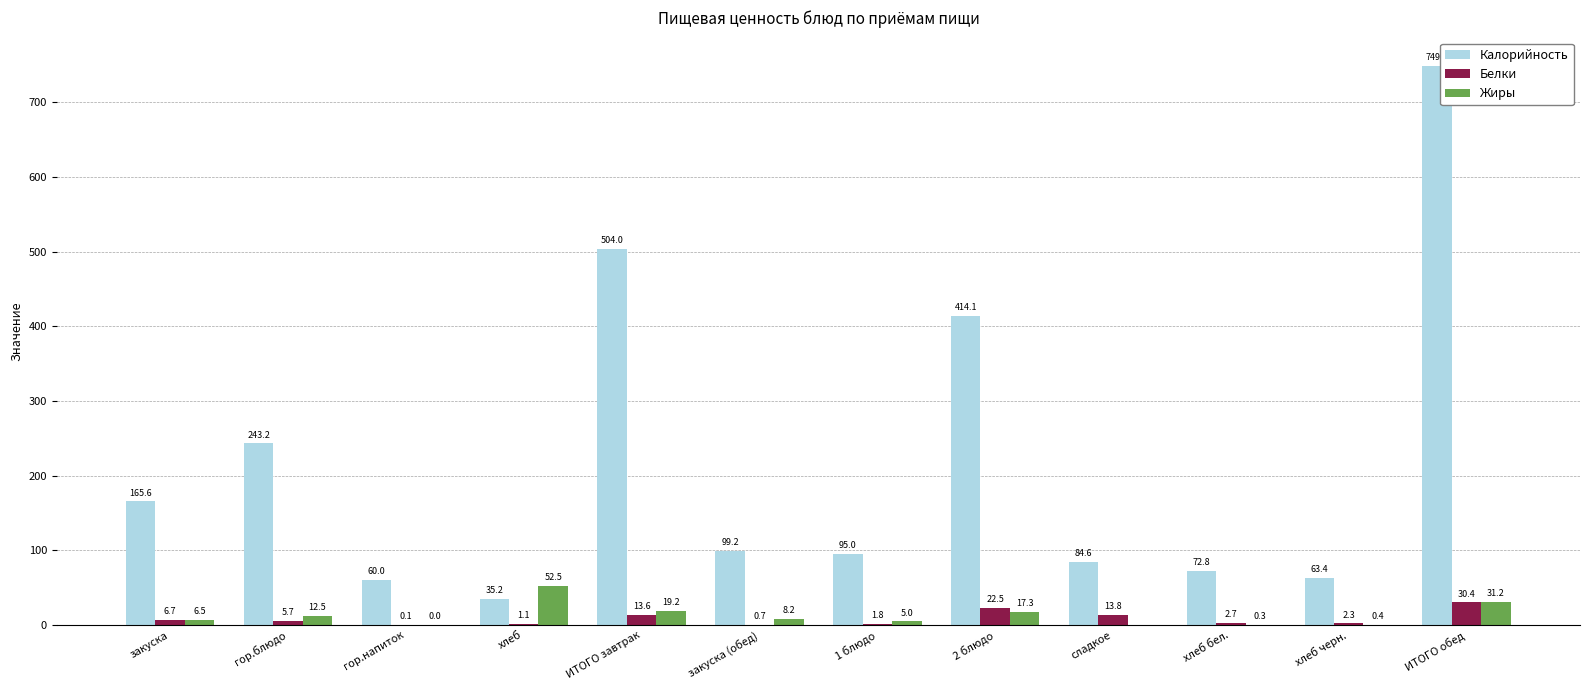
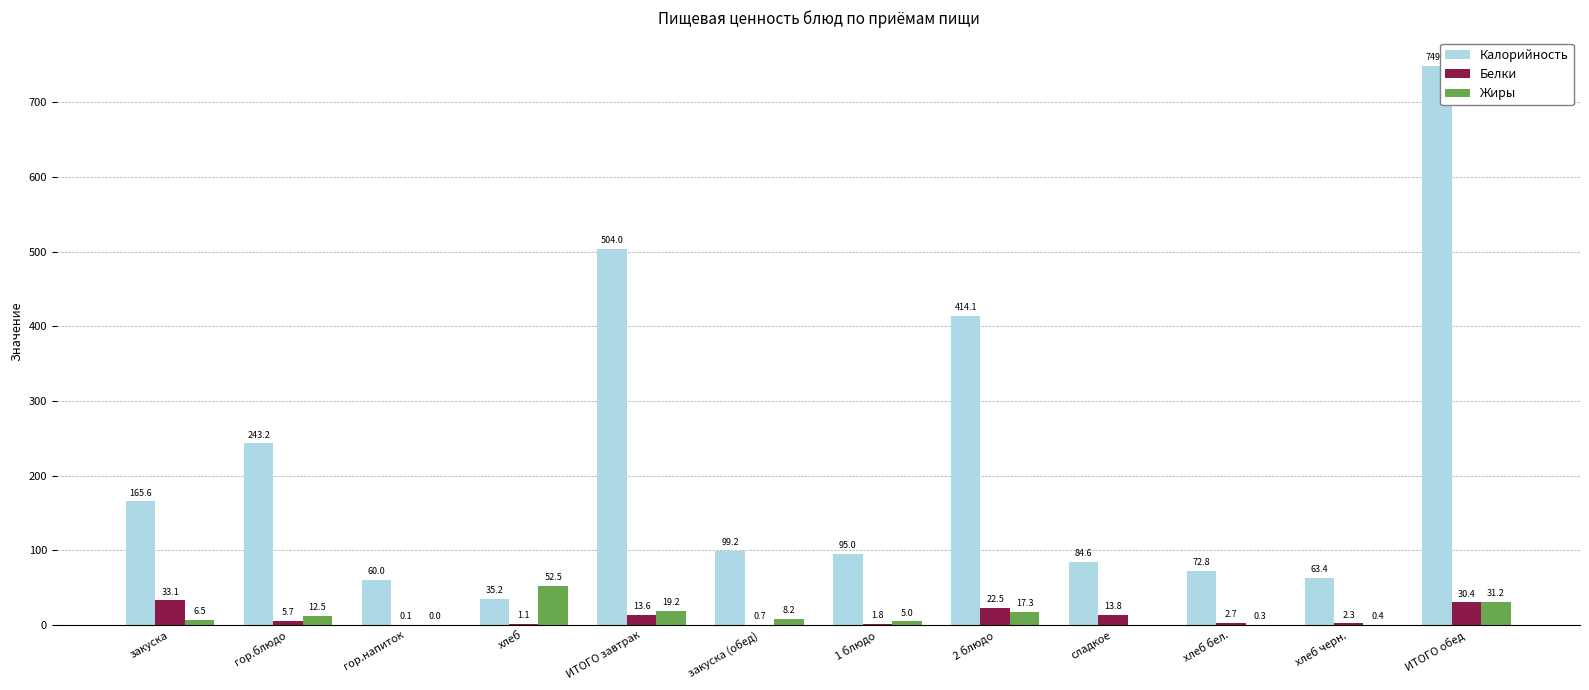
Белки, закуска: 6.7 -> 33.1
